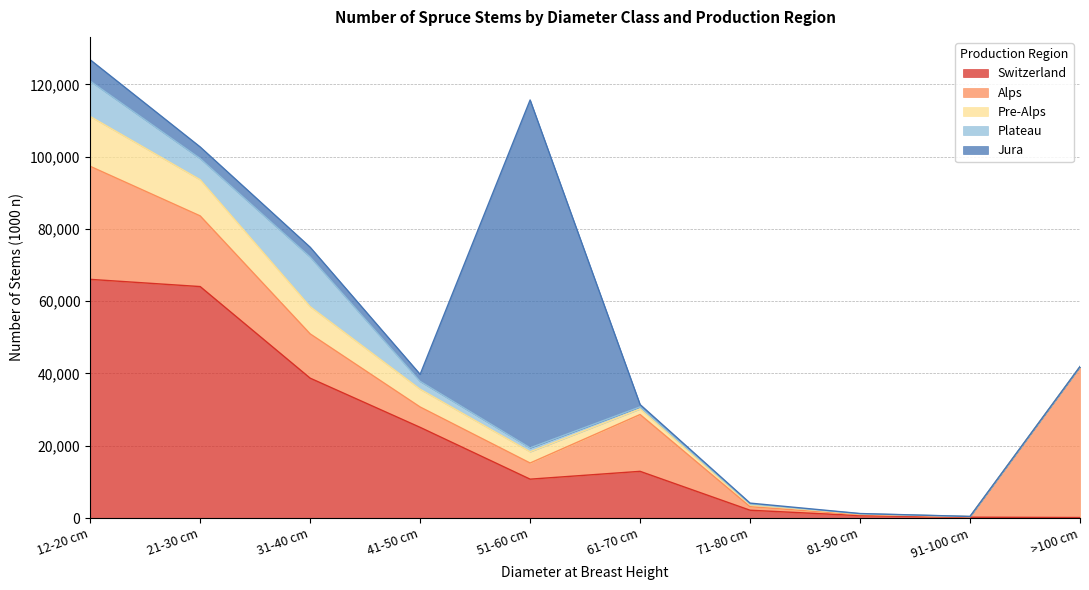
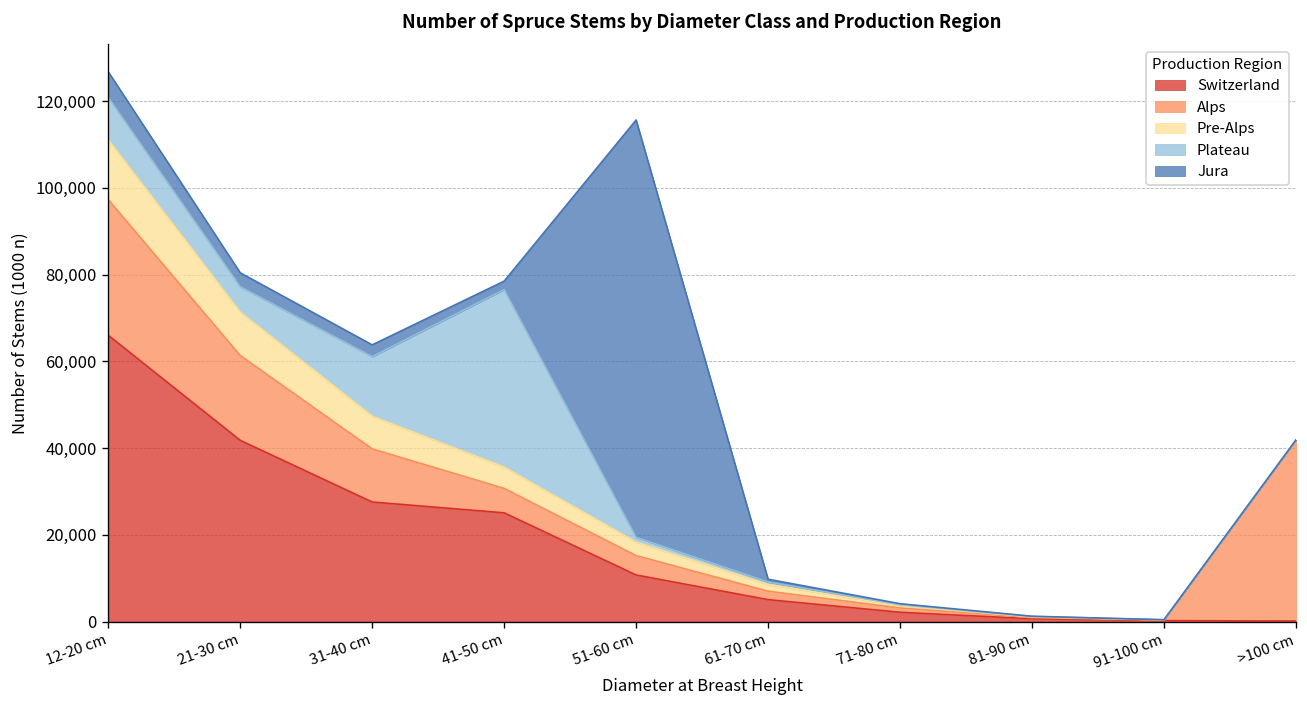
Switzerland, 21-30 cm: 64,000 -> 42,000
Switzerland, 31-40 cm: 39,000 -> 28,000
Plateau, 41-50 cm: 2,000 -> 41,000
Switzerland, 61-70 cm: 13,000 -> 5,000
Alps, 61-70 cm: 16,000 -> 2,000
